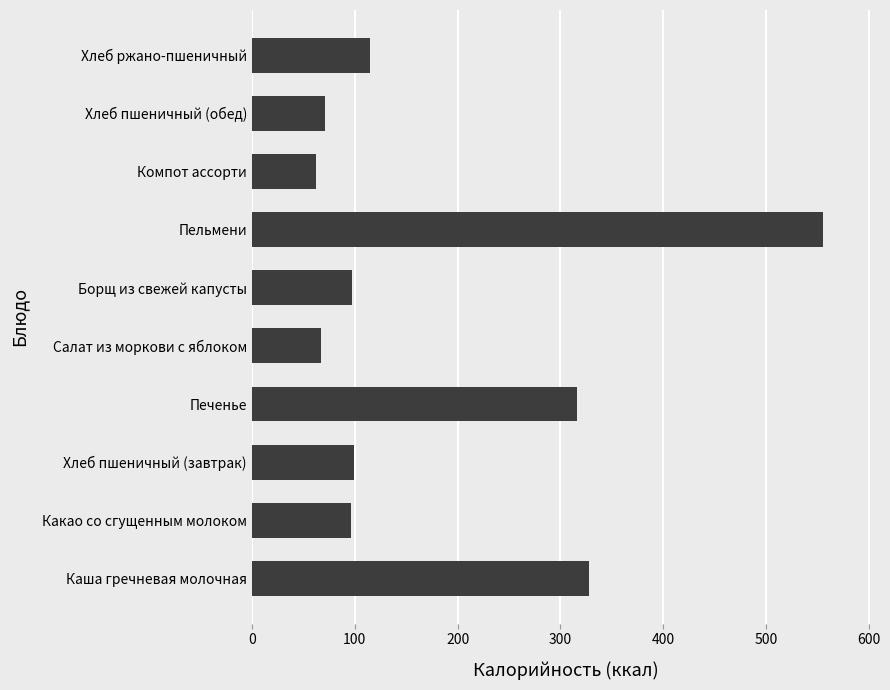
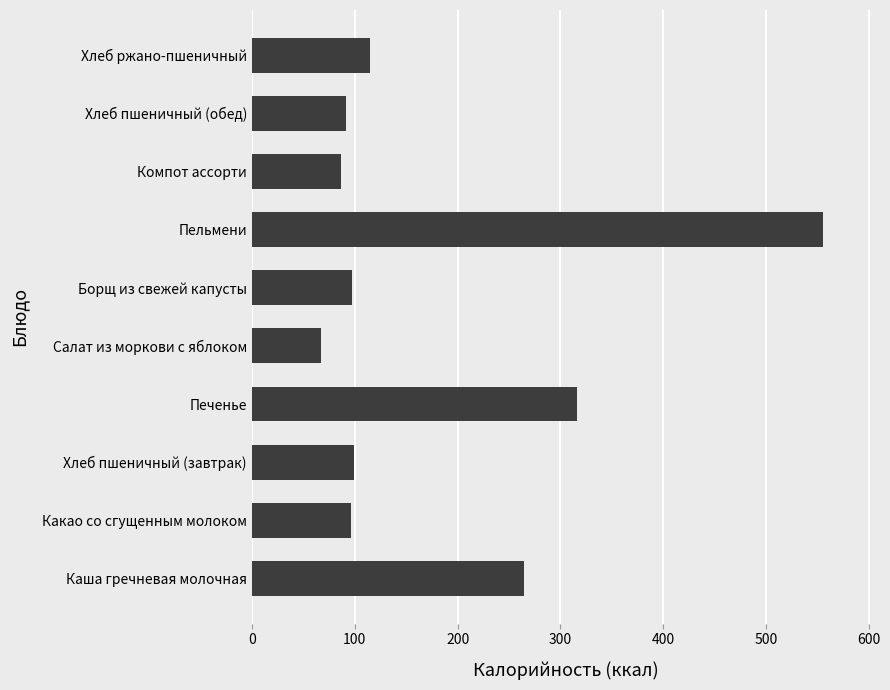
Хлеб пшеничный (обед): 71 -> 92
Компот ассорти: 62 -> 87
Каша гречневая молочная: 328 -> 265
